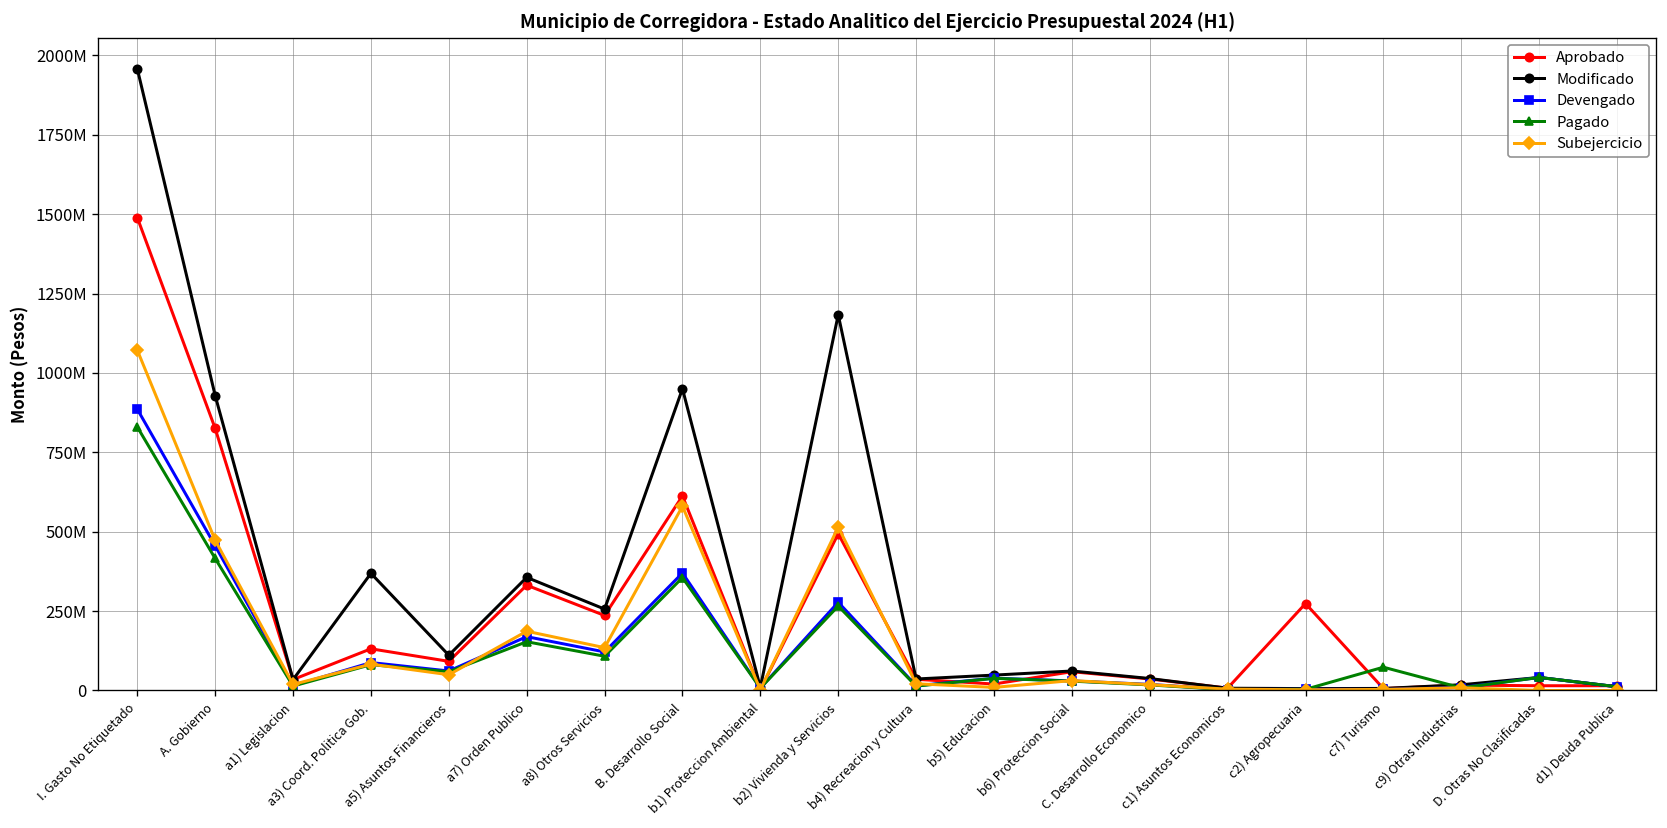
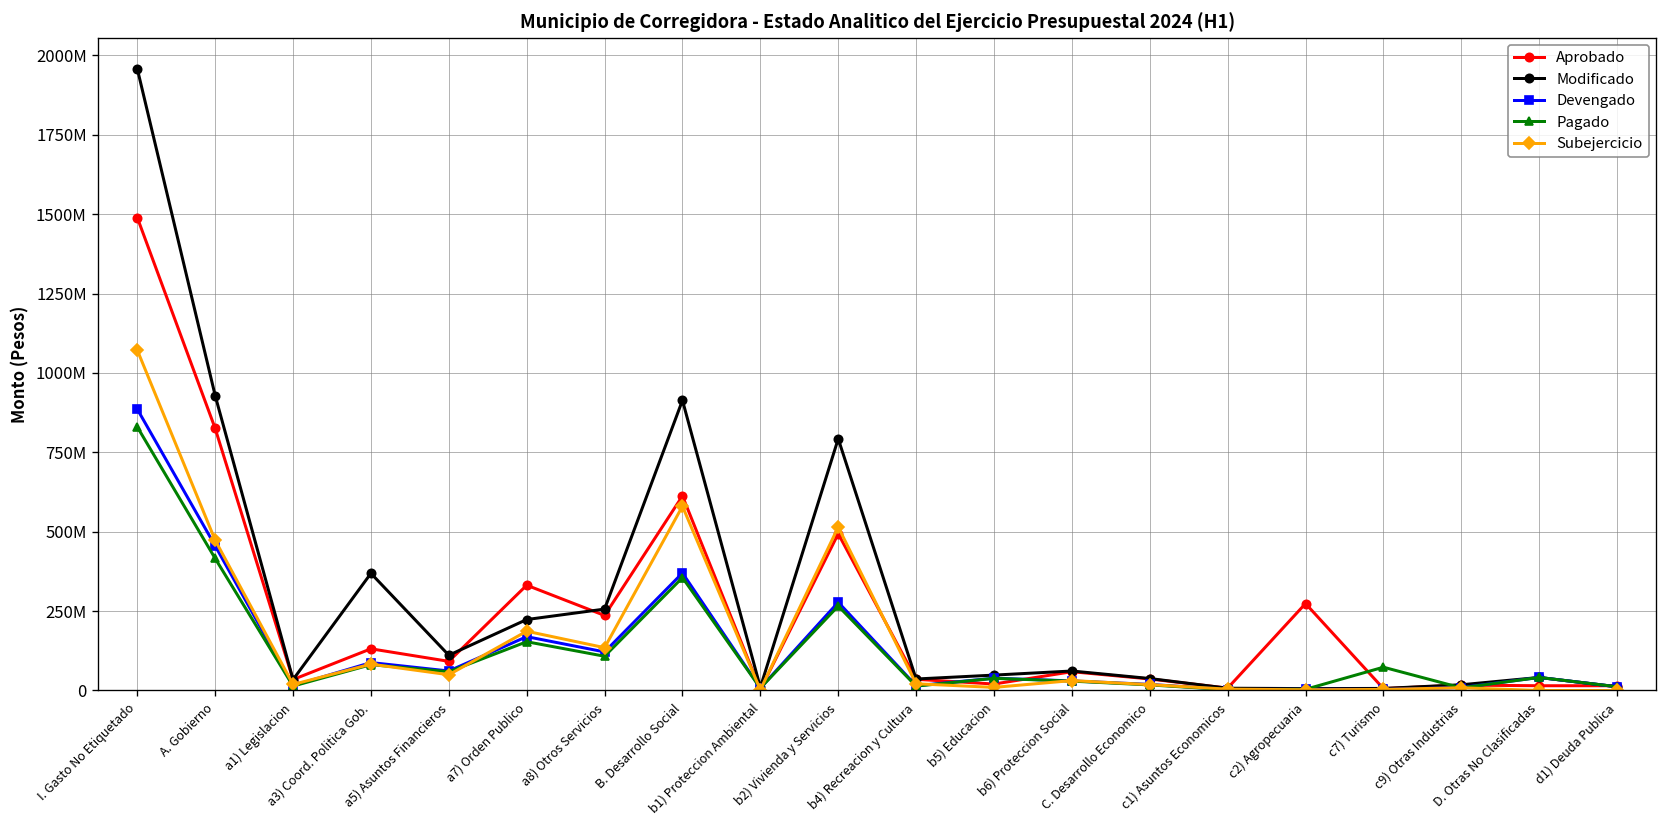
Modificado, a7) Orden Publico: 360000000 -> 220000000
Modificado, B. Desarrollo Social: 950000000 -> 910000000
Modificado, b2) Vivienda y Servicios: 1180000000 -> 790000000
